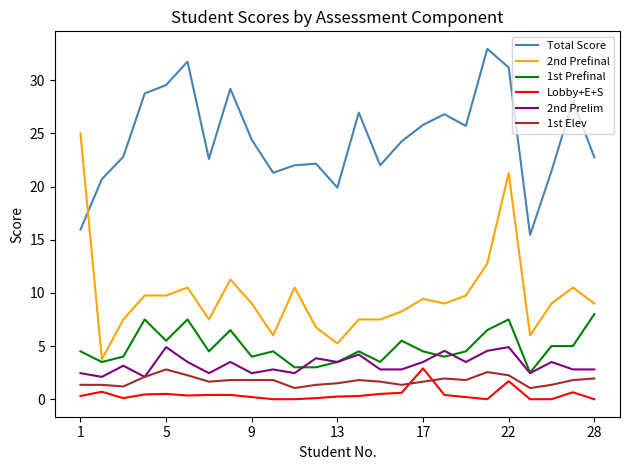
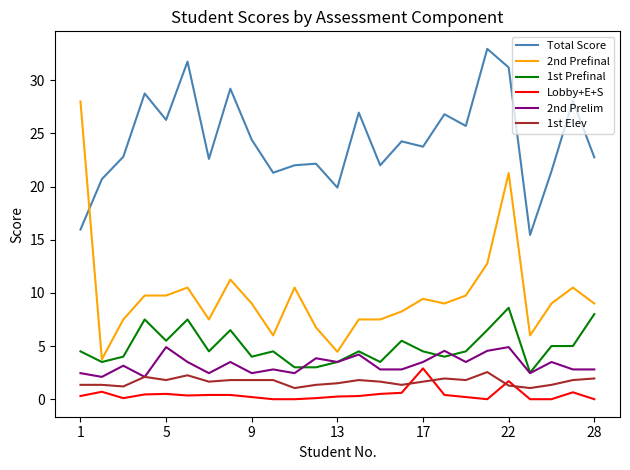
2nd Prefinal, 1: 25 -> 28
Total Score, 5: 29.6 -> 26.3
1st Elev, 5: 2.8 -> 1.8
2nd Prefinal, 13: 5.3 -> 4.5
Total Score, 17: 25.8 -> 23.8
1st Prefinal, 22: 7.5 -> 8.6
1st Elev, 22: 2.3 -> 1.3
